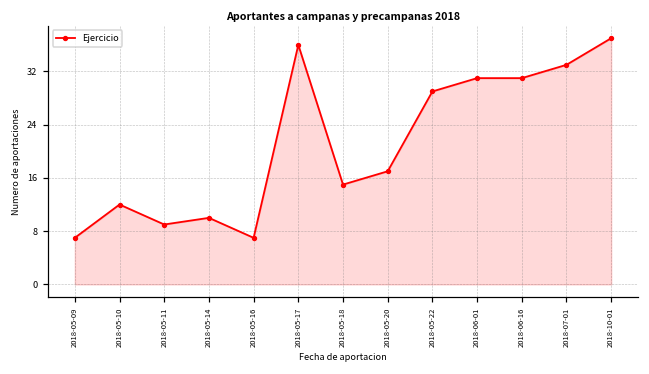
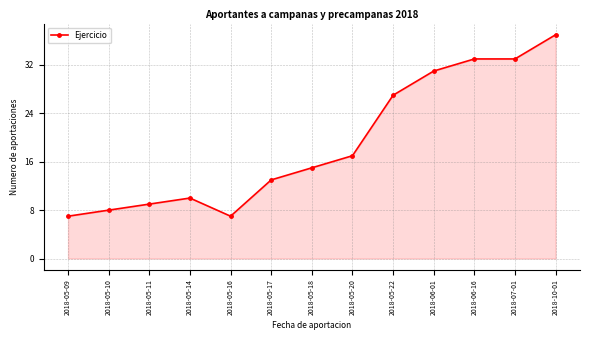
2018-05-10: 12 -> 8
2018-05-17: 36 -> 13
2018-05-22: 29 -> 27
2018-06-16: 31 -> 33
